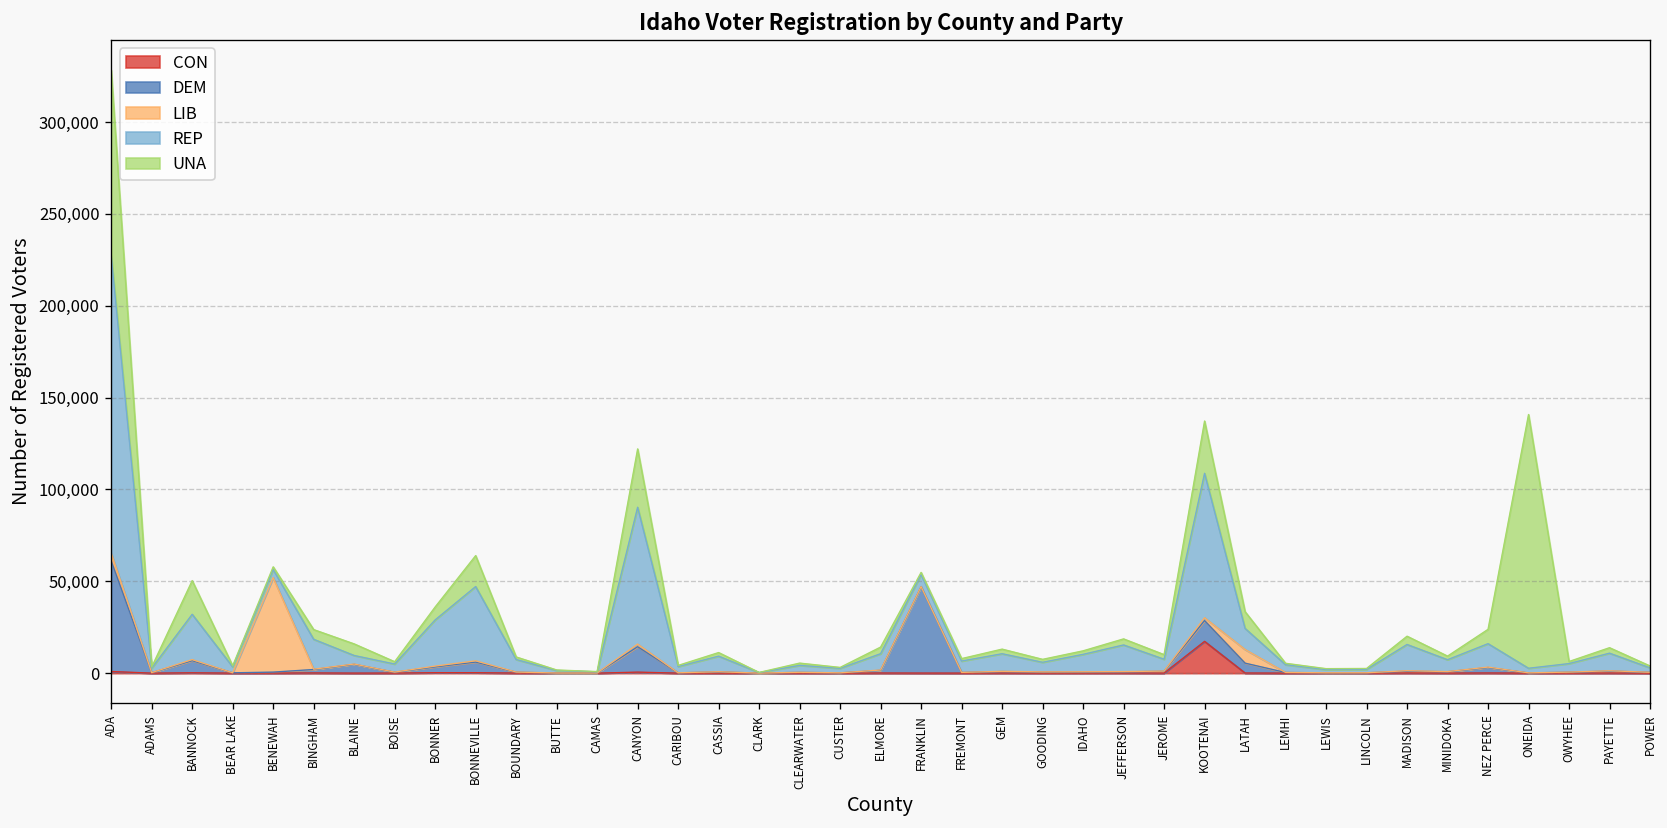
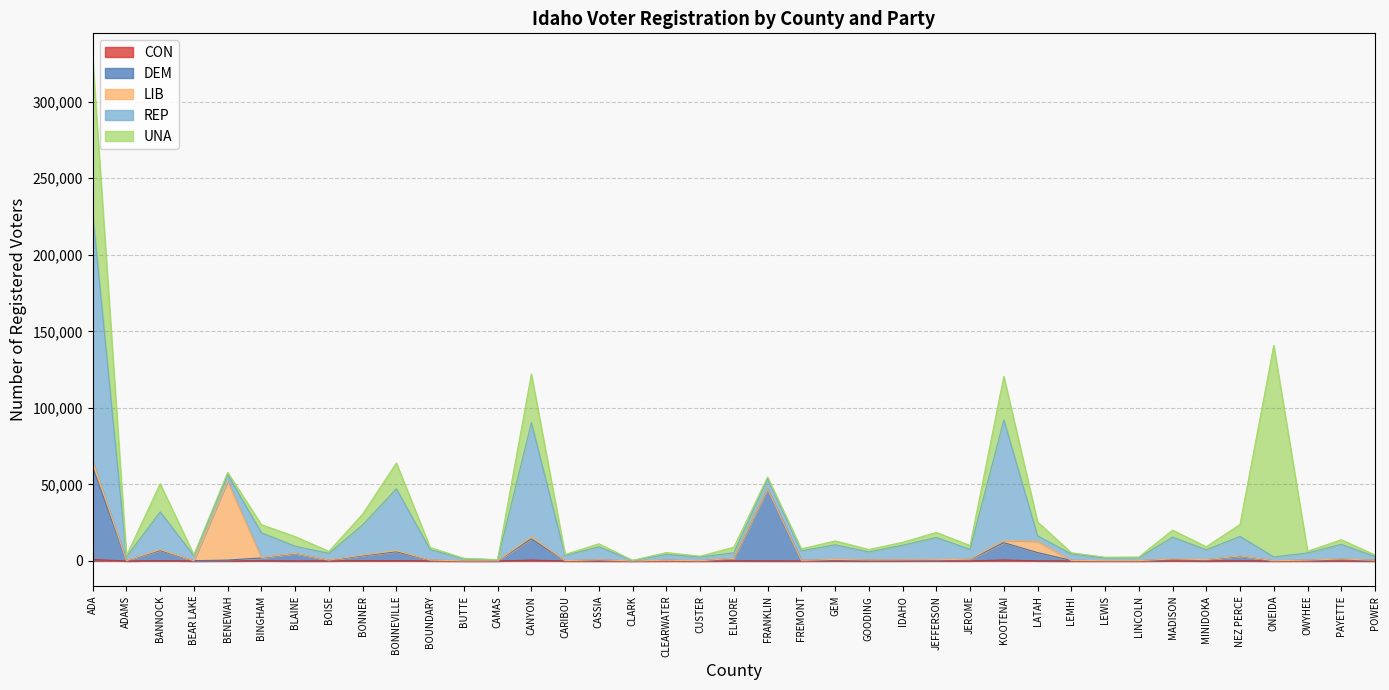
REP, BONNER: 25,000 -> 20,000
REP, ELMORE: 9,000 -> 4,000
CON, KOOTENAI: 17,000 -> 1,000
REP, LATAH: 11,000 -> 4,000
